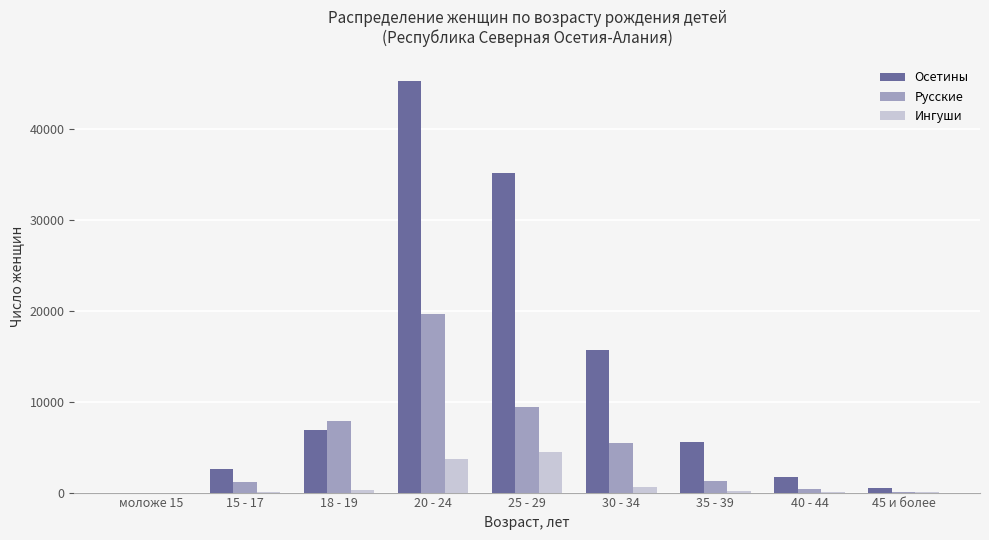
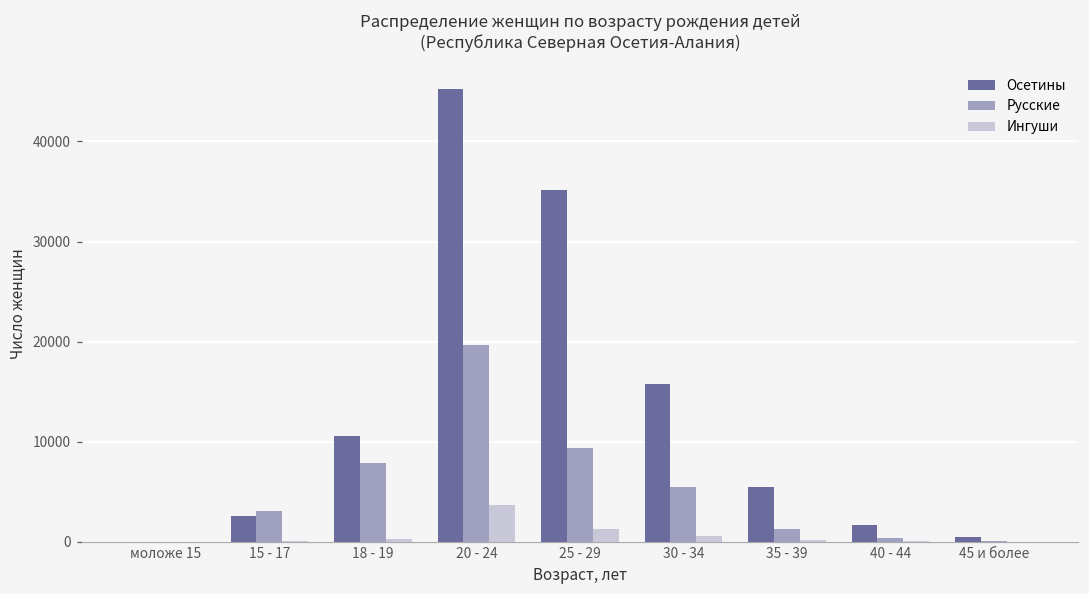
Русские, 15 - 17: 1000 -> 3000
Осетины, 18 - 19: 7000 -> 11000
Ингуши, 25 - 29: 4000 -> 1000
